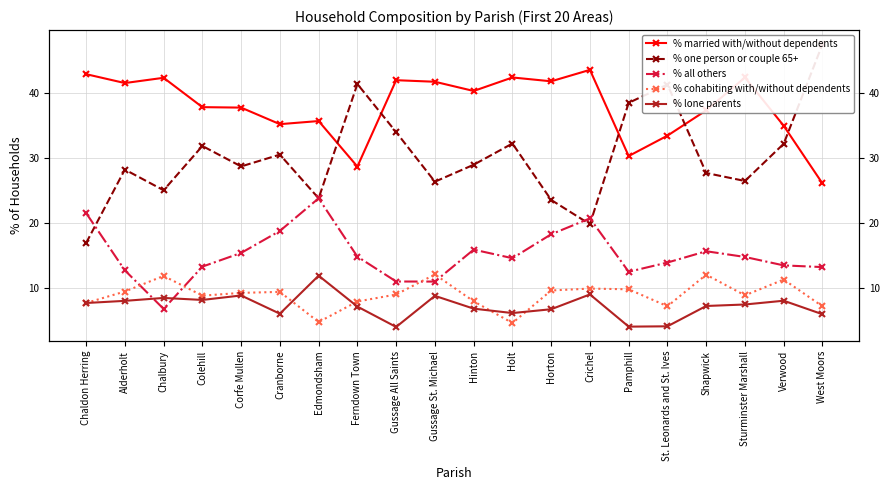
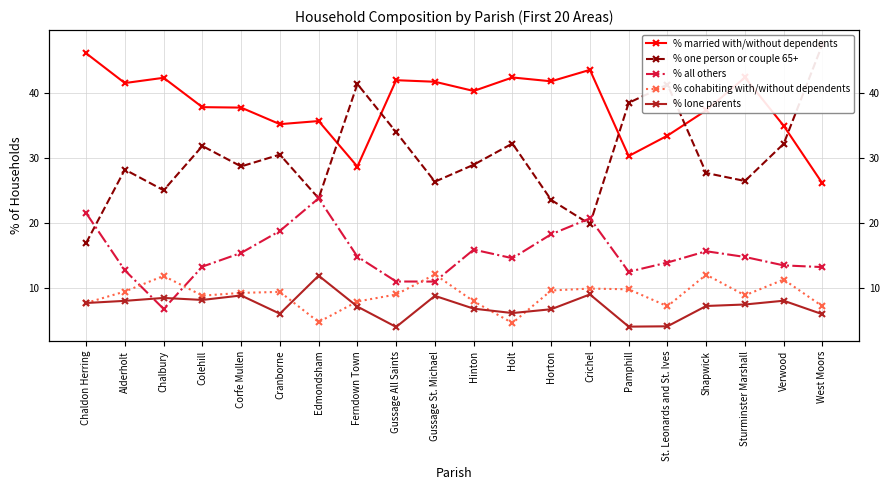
% married with/without dependents, Chaldon Herring: 43 -> 46
